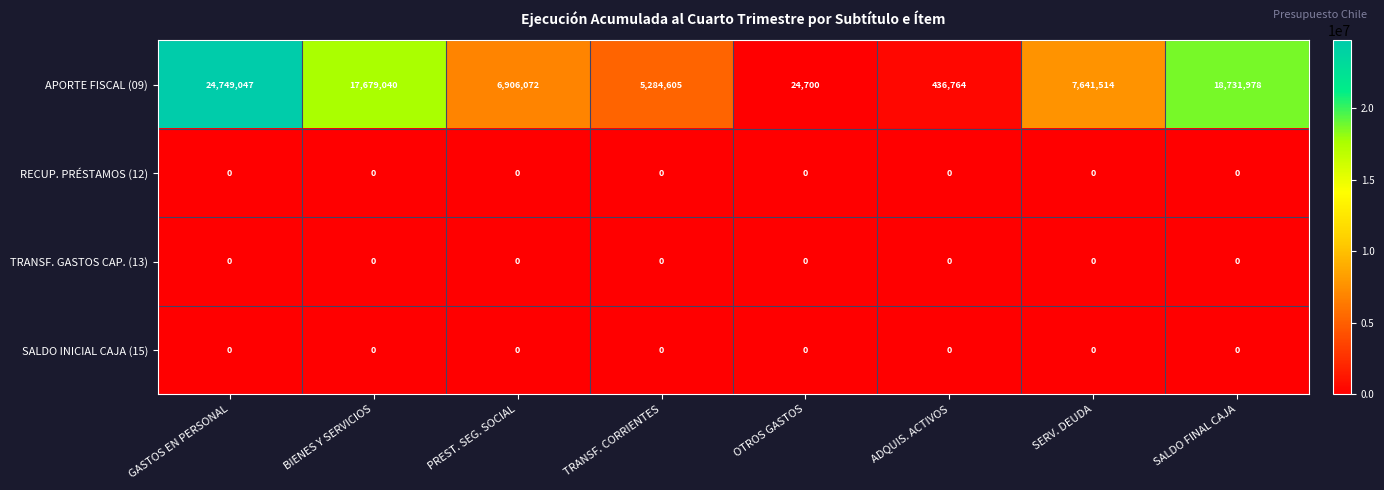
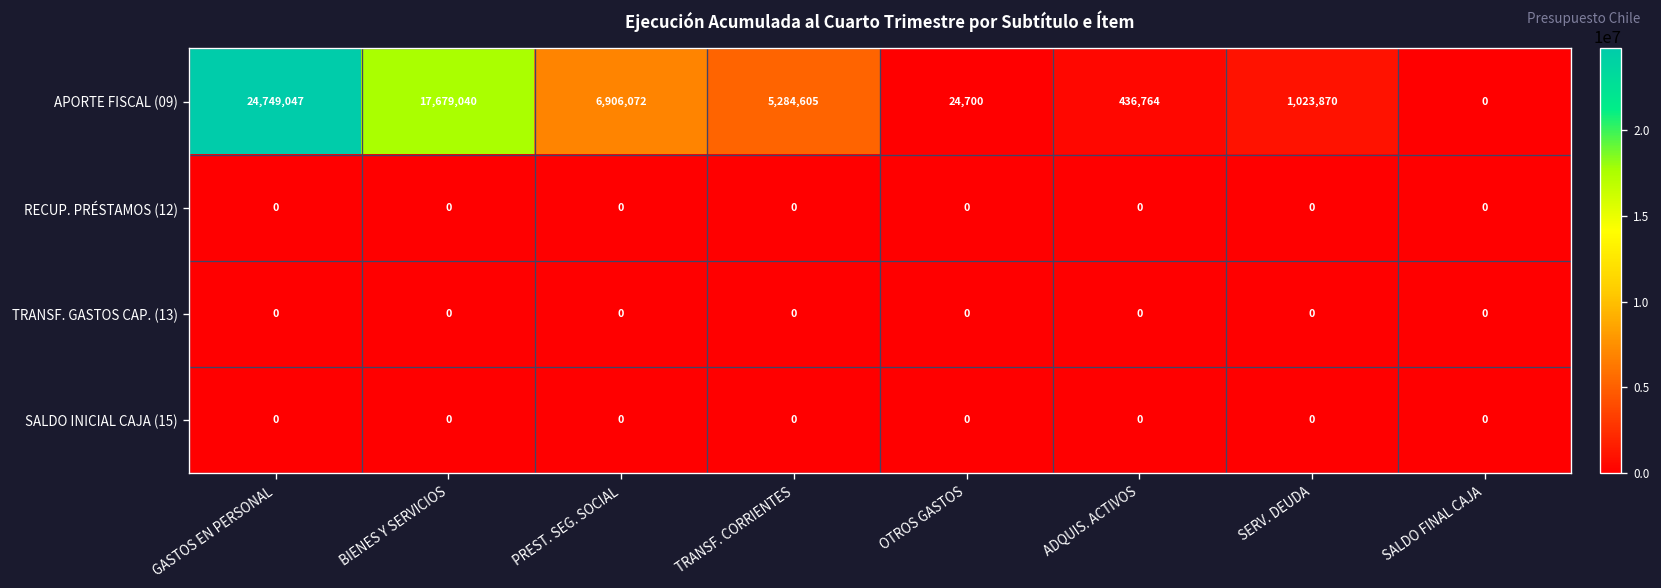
APORTE FISCAL (09), SERV. DEUDA: 7,641,514 -> 1,023,870
APORTE FISCAL (09), SALDO FINAL CAJA: 18,731,978 -> 0
